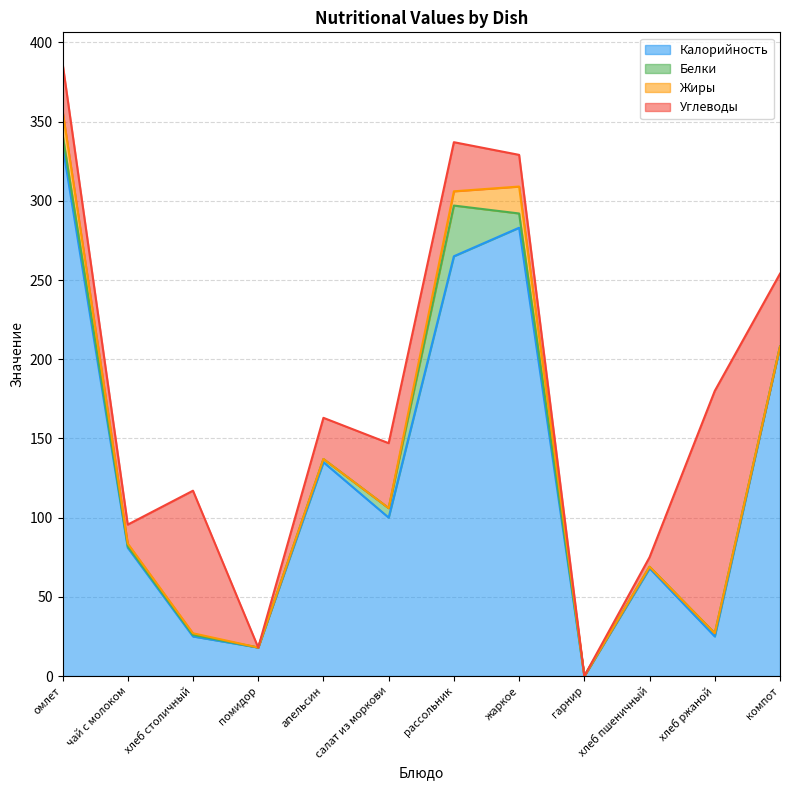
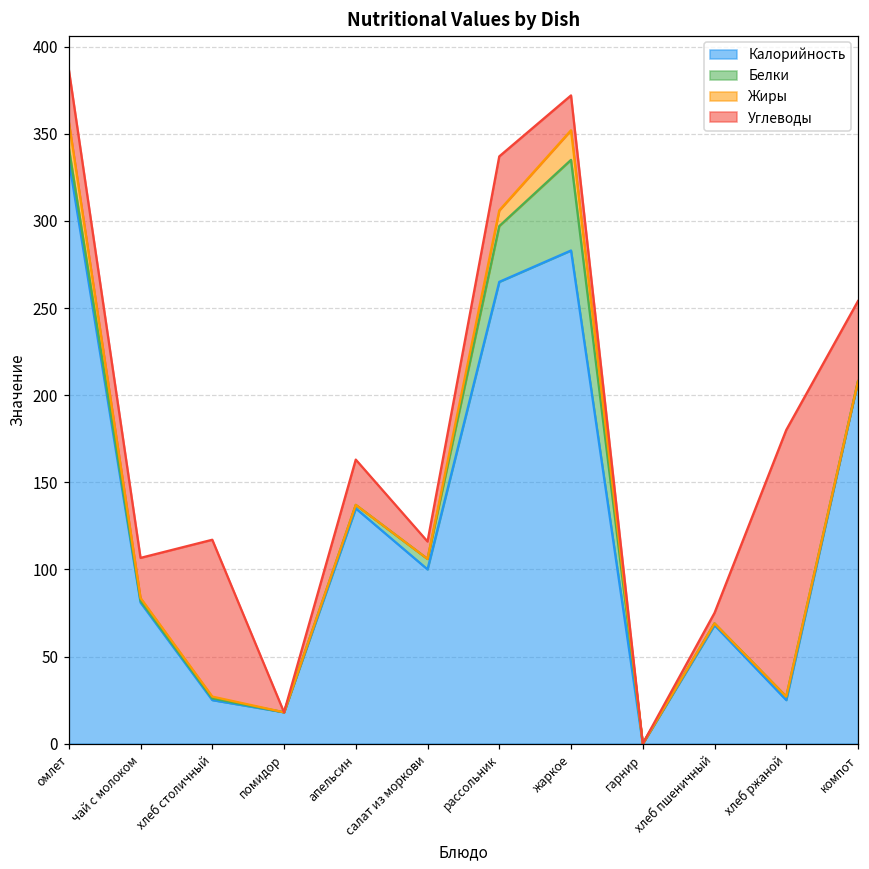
Углеводы, чай с молоком: 12 -> 23
Углеводы, салат из моркови: 41 -> 10
Белки, жаркое: 9 -> 52
